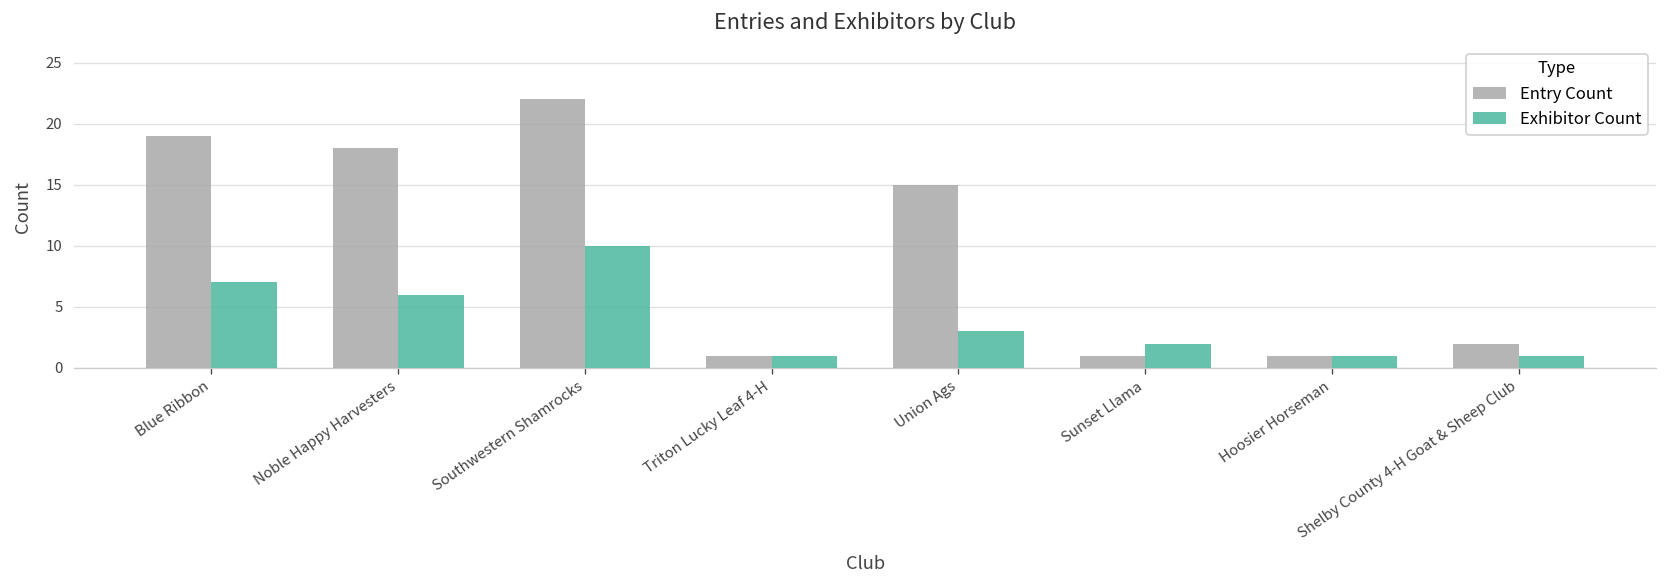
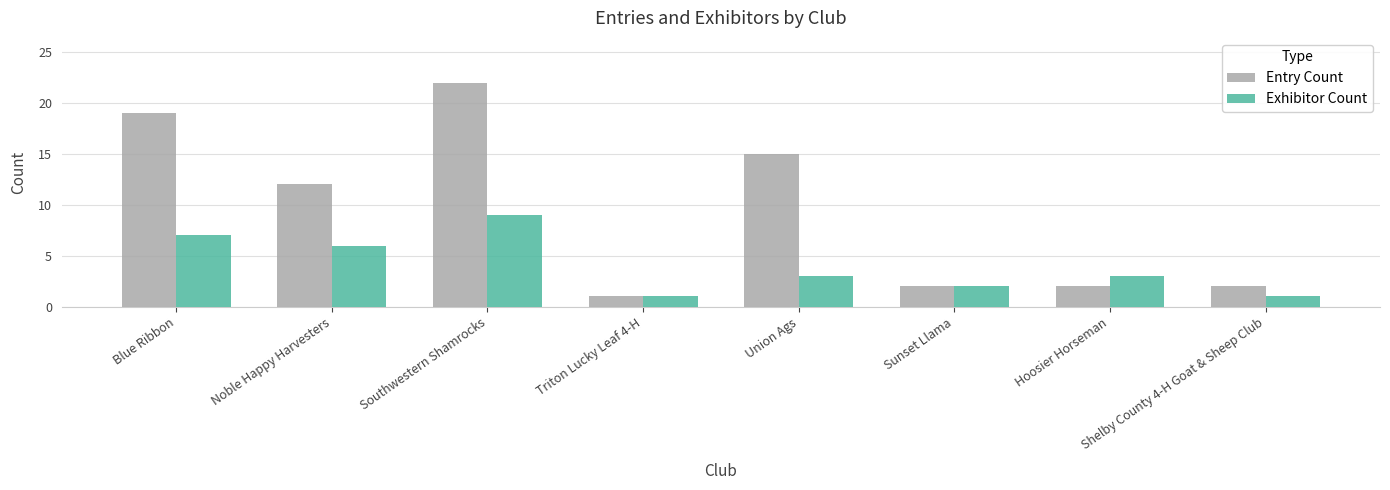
Entry Count, Noble Happy Harvesters: 18 -> 12
Exhibitor Count, Southwestern Shamrocks: 10 -> 9
Entry Count, Sunset Llama: 1 -> 2
Entry Count, Hoosier Horseman: 1 -> 2
Exhibitor Count, Hoosier Horseman: 1 -> 3
